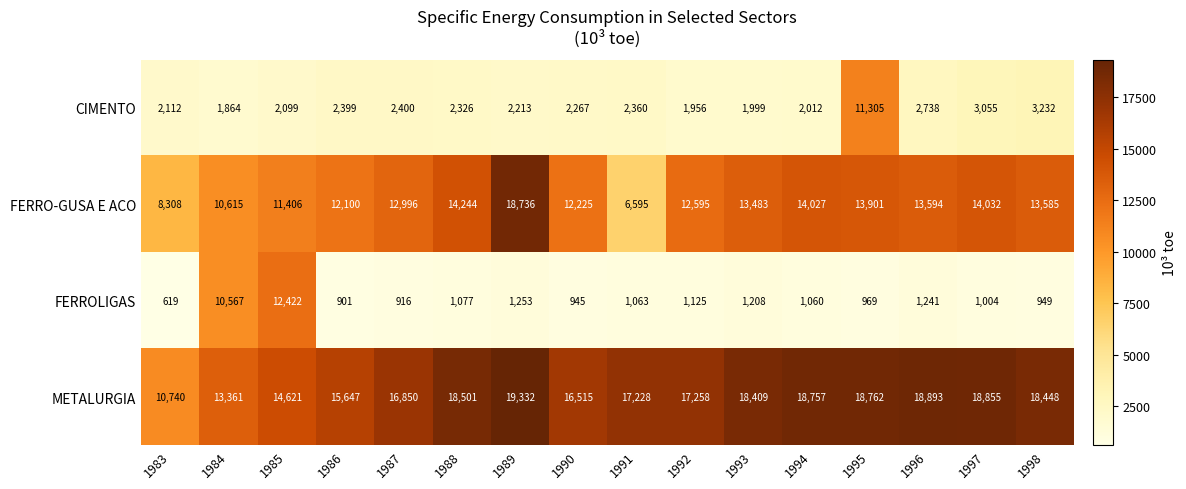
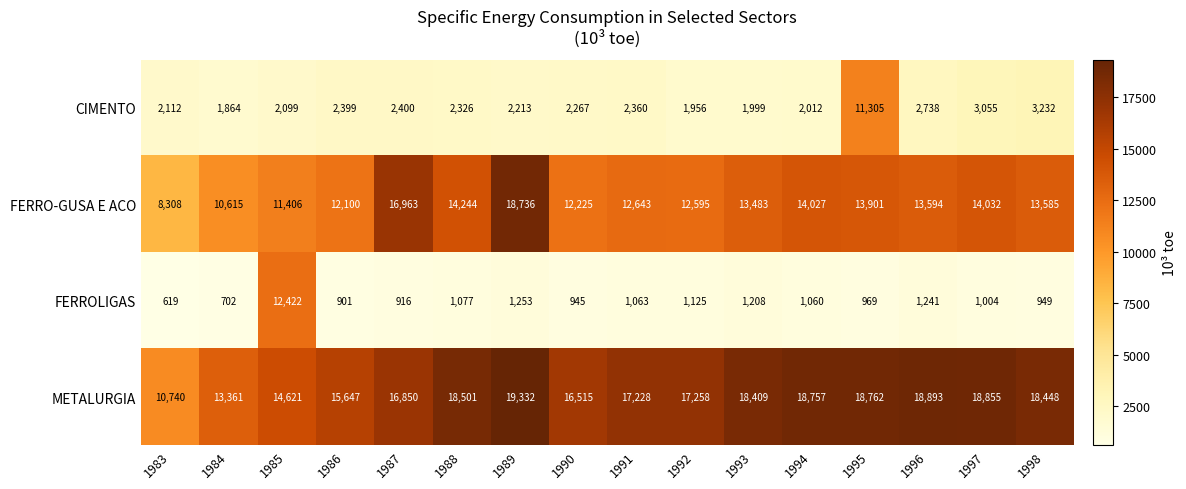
FERRO-GUSA E ACO, 1987: 12,996 -> 16,963
FERRO-GUSA E ACO, 1991: 6,595 -> 12,643
FERROLIGAS, 1984: 10,567 -> 702
